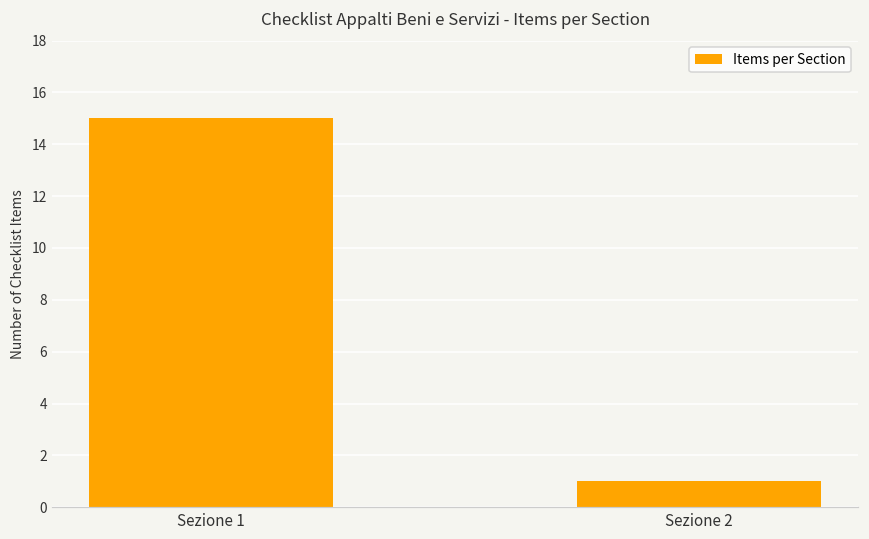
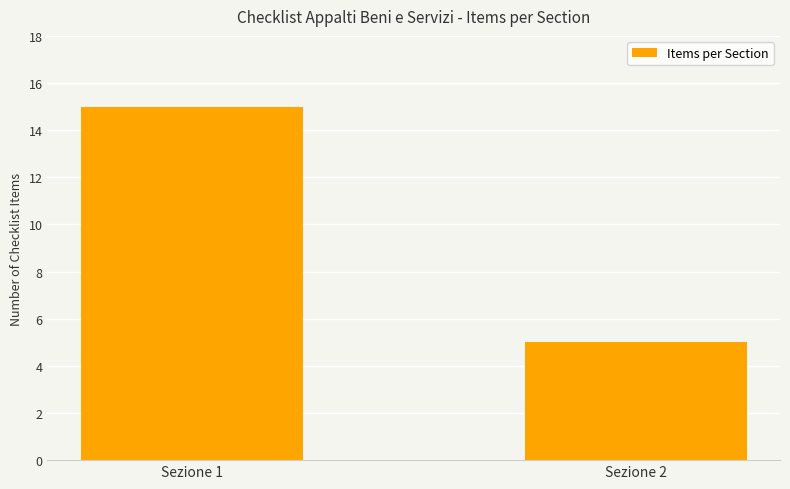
Sezione 2: 1 -> 5
